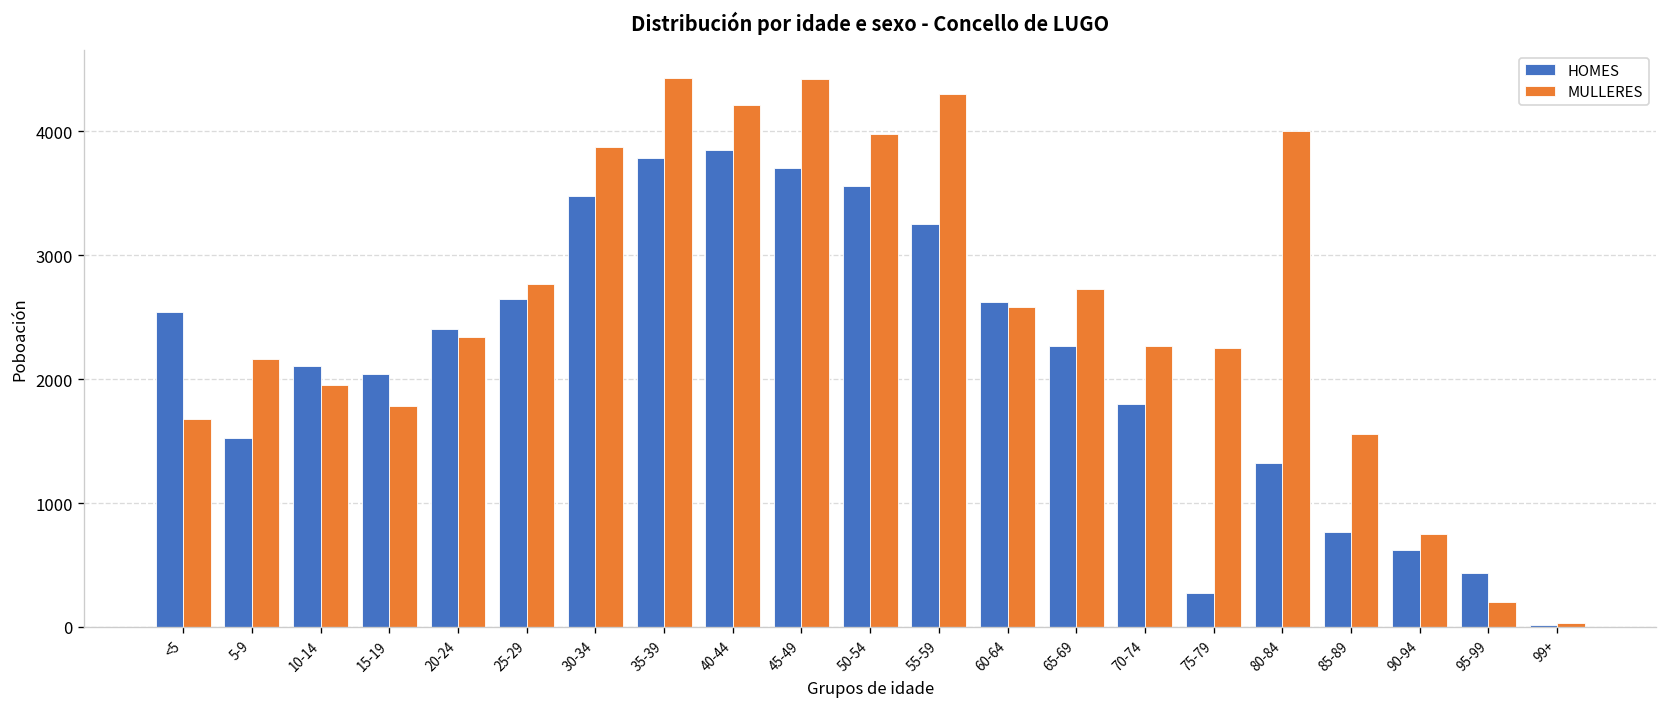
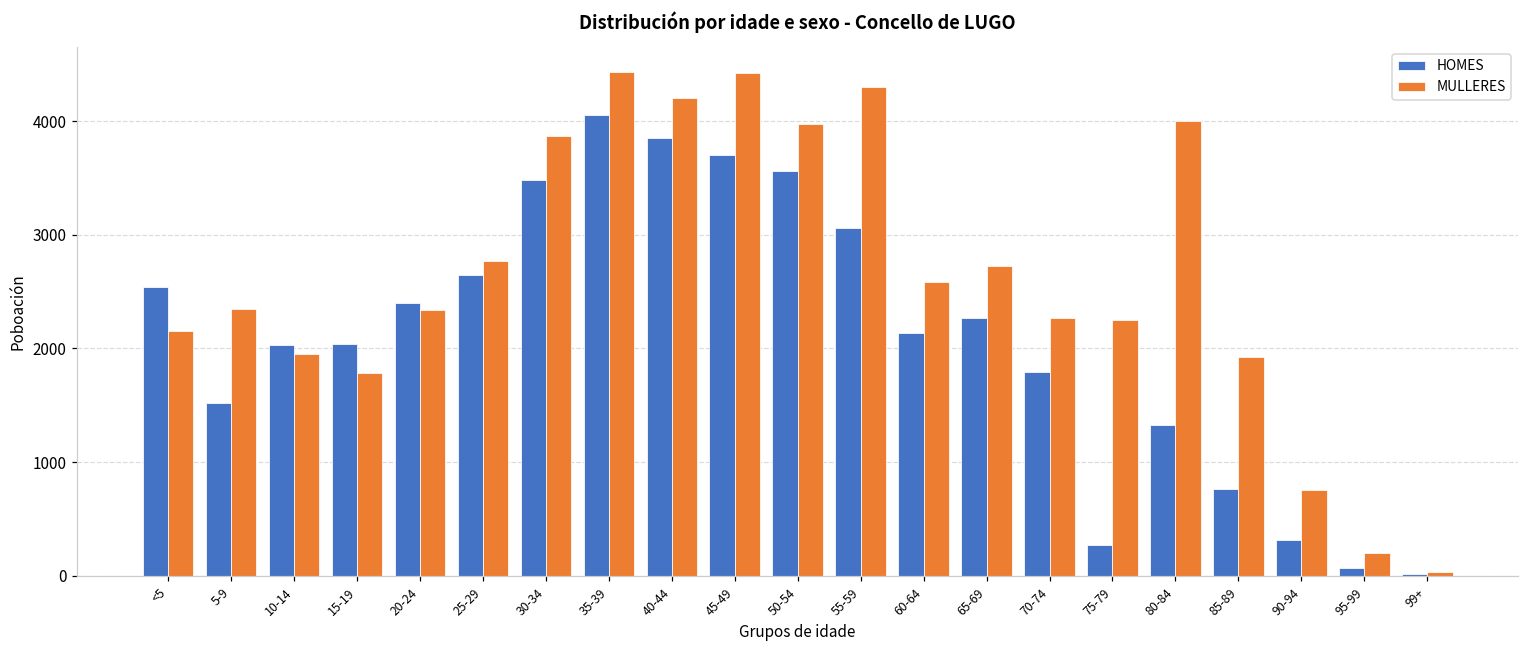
MULLERES, <5: 1680 -> 2150
MULLERES, 5-9: 2160 -> 2350
HOMES, 10-14: 2110 -> 2030
HOMES, 35-39: 3790 -> 4050
HOMES, 55-59: 3250 -> 3060
HOMES, 60-64: 2630 -> 2130
MULLERES, 85-89: 1560 -> 1930
HOMES, 90-94: 620 -> 320
HOMES, 95-99: 430 -> 70
